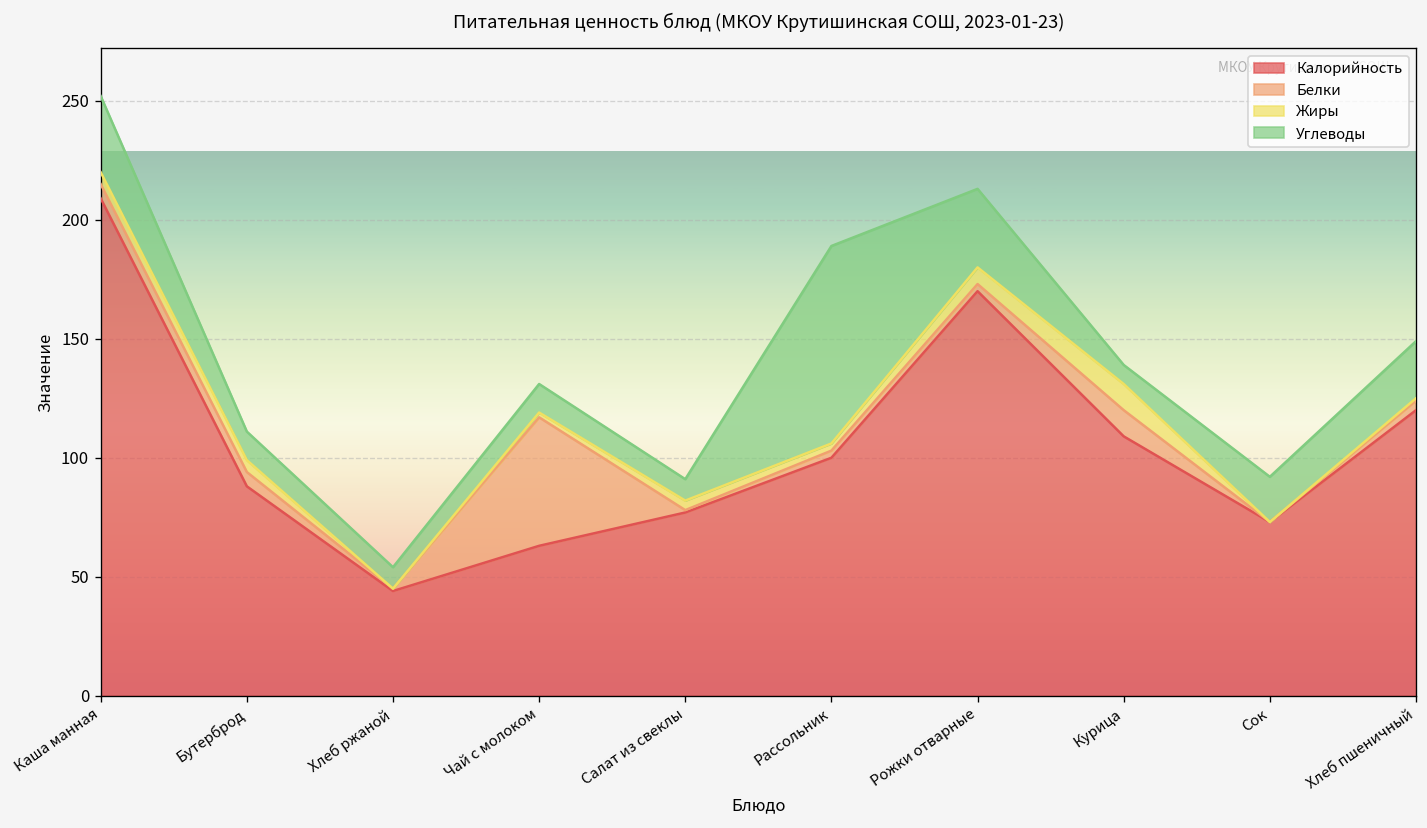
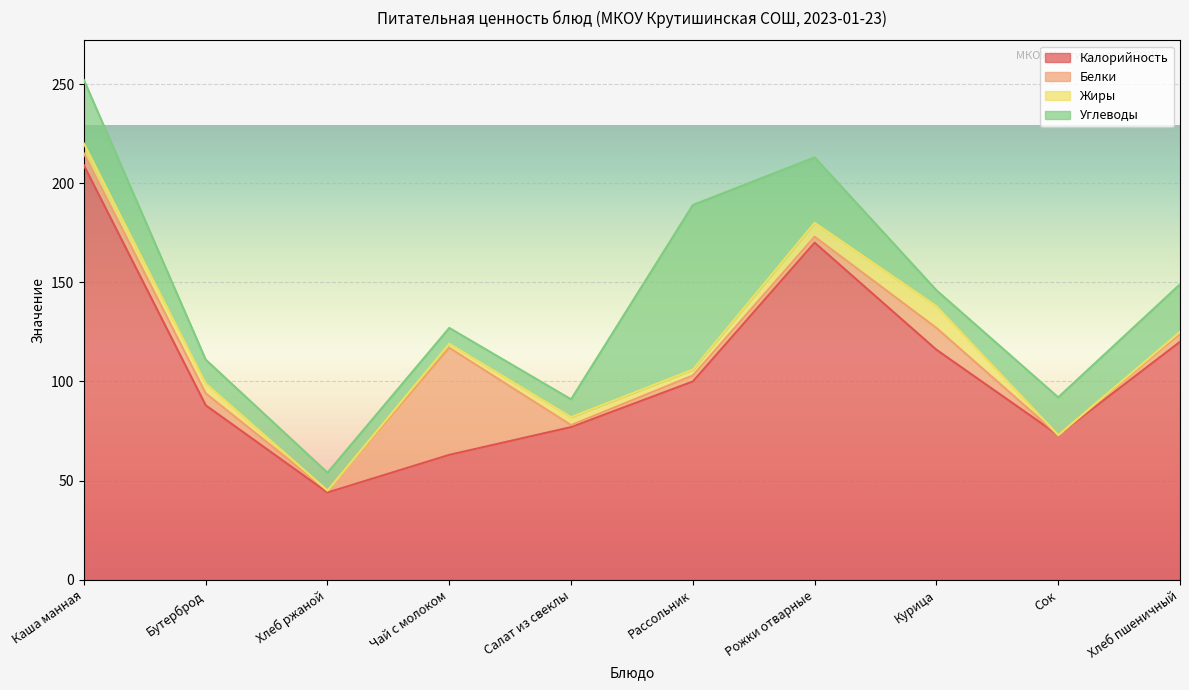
Углеводы, Чай с молоком: 12 -> 8
Калорийность, Курица: 109 -> 116
